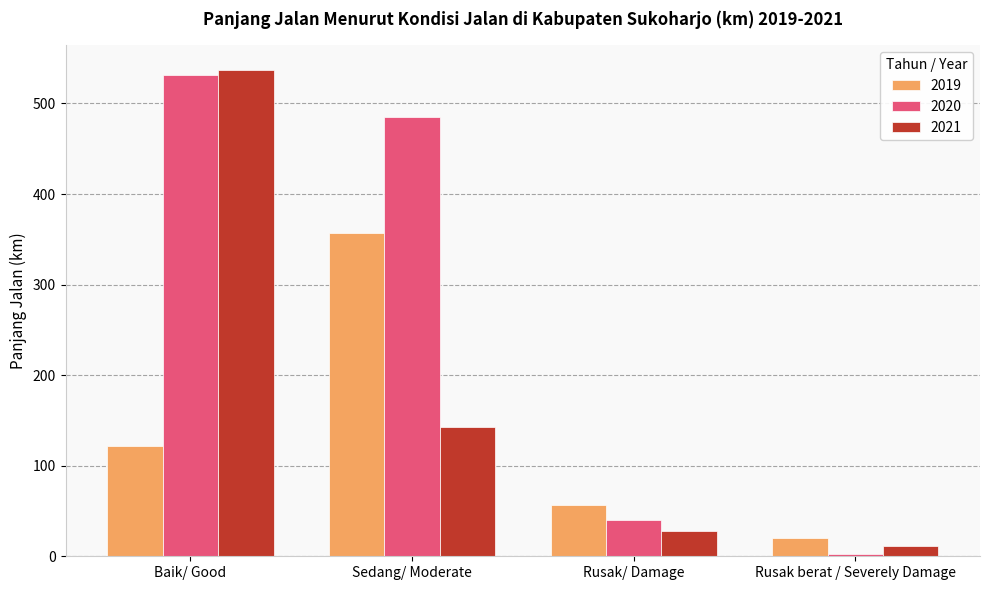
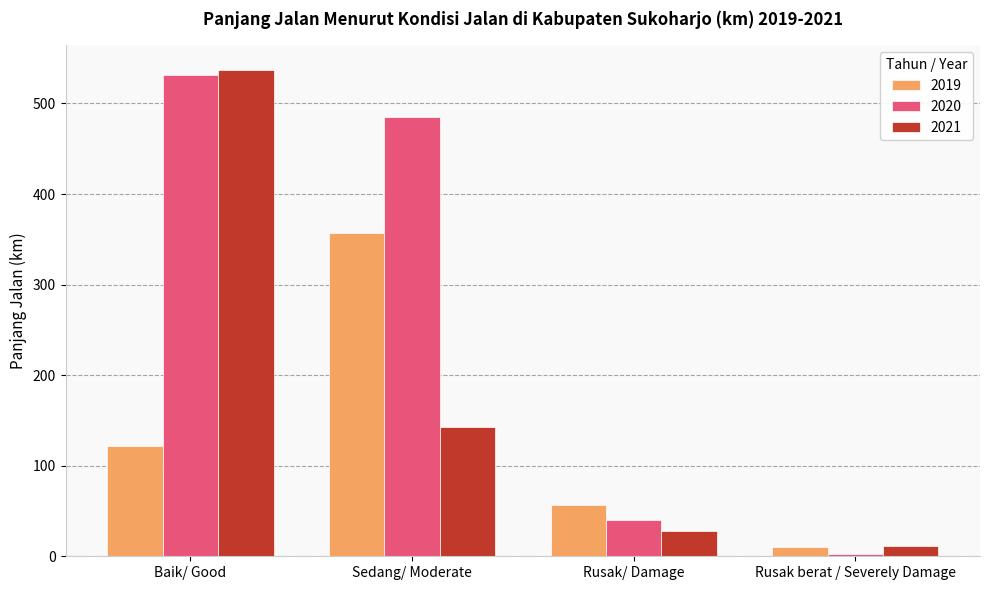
2019, Rusak berat / Severely Damage: 20 -> 10
